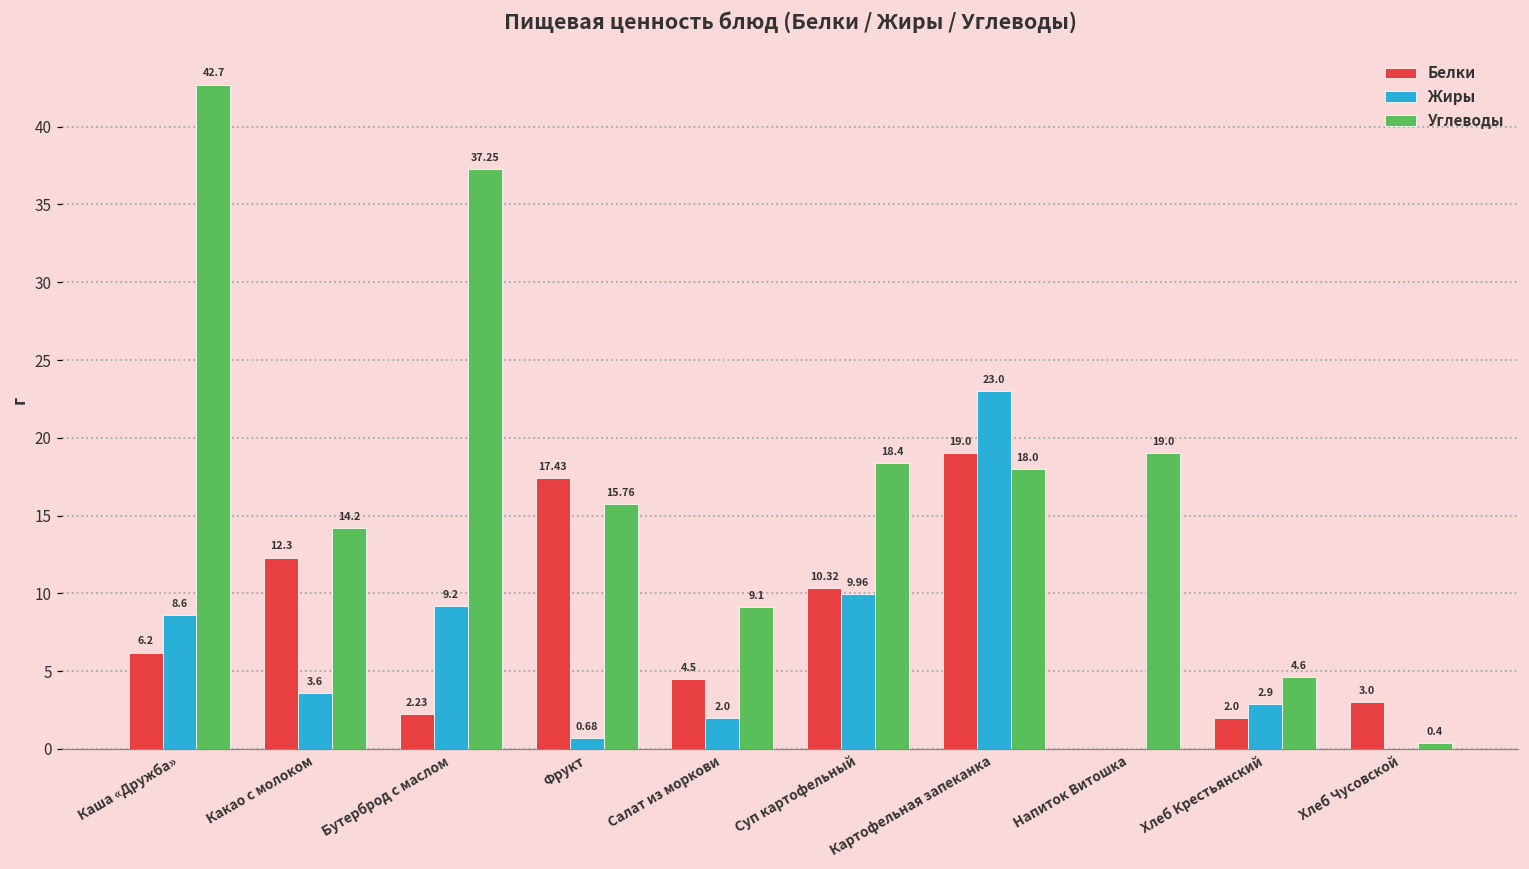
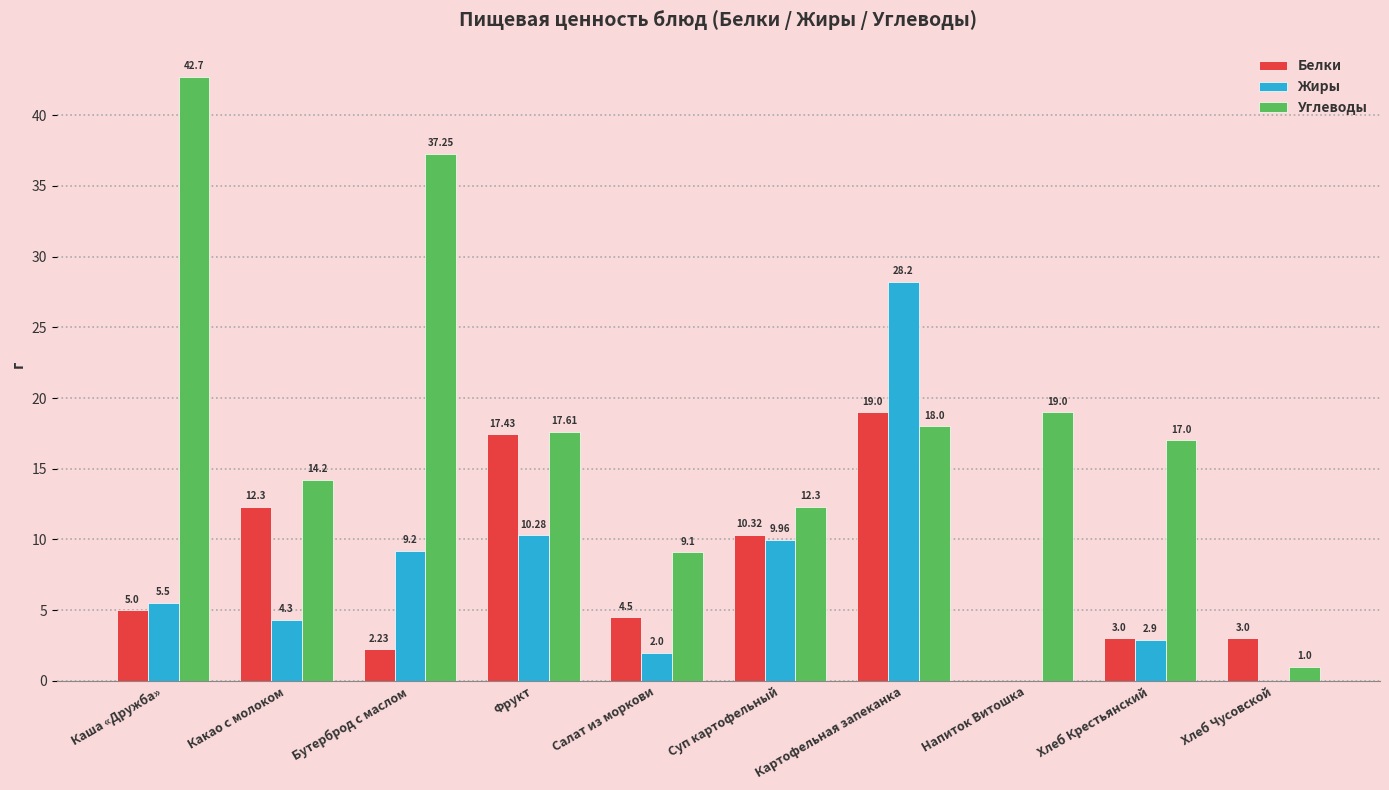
Белки, Каша «Дружба»: 6.2 -> 5.0
Жиры, Каша «Дружба»: 8.6 -> 5.5
Жиры, Какао с молоком: 3.6 -> 4.3
Жиры, Фрукт: 0.68 -> 10.28
Углеводы, Фрукт: 15.76 -> 17.61
Углеводы, Суп картофельный: 18.4 -> 12.3
Жиры, Картофельная запеканка: 23.0 -> 28.2
Белки, Хлеб Крестьянский: 2.0 -> 3.0
Углеводы, Хлеб Крестьянский: 4.6 -> 17.0
Углеводы, Хлеб Чусовской: 0.4 -> 1.0
